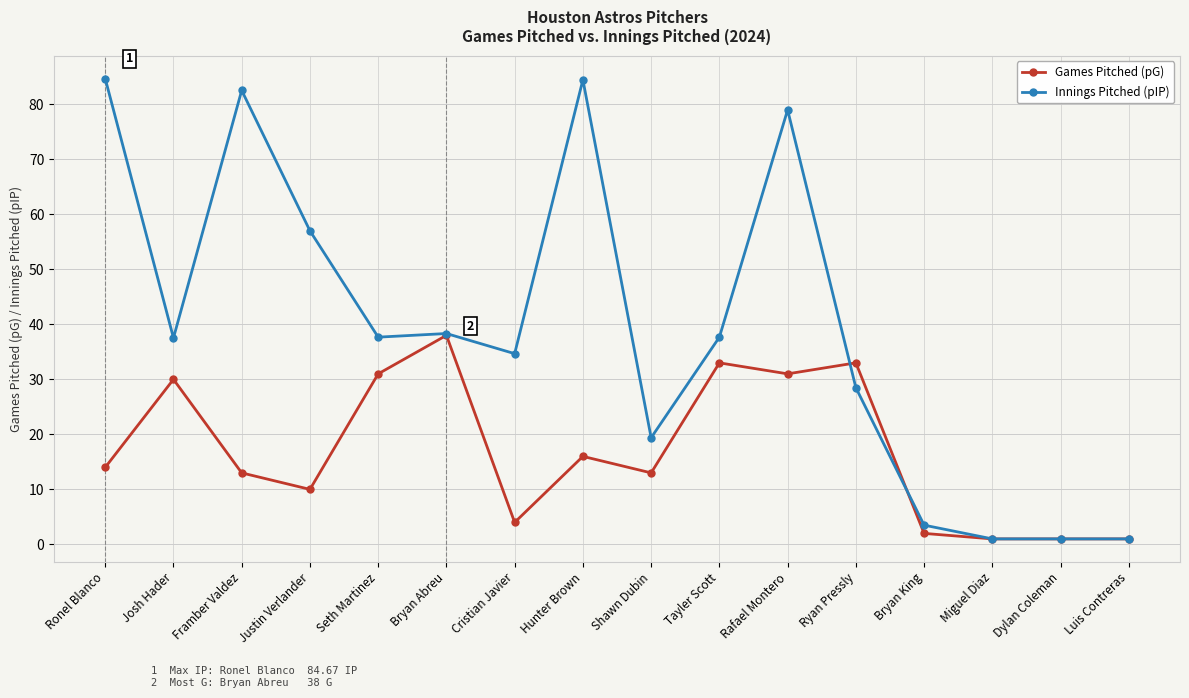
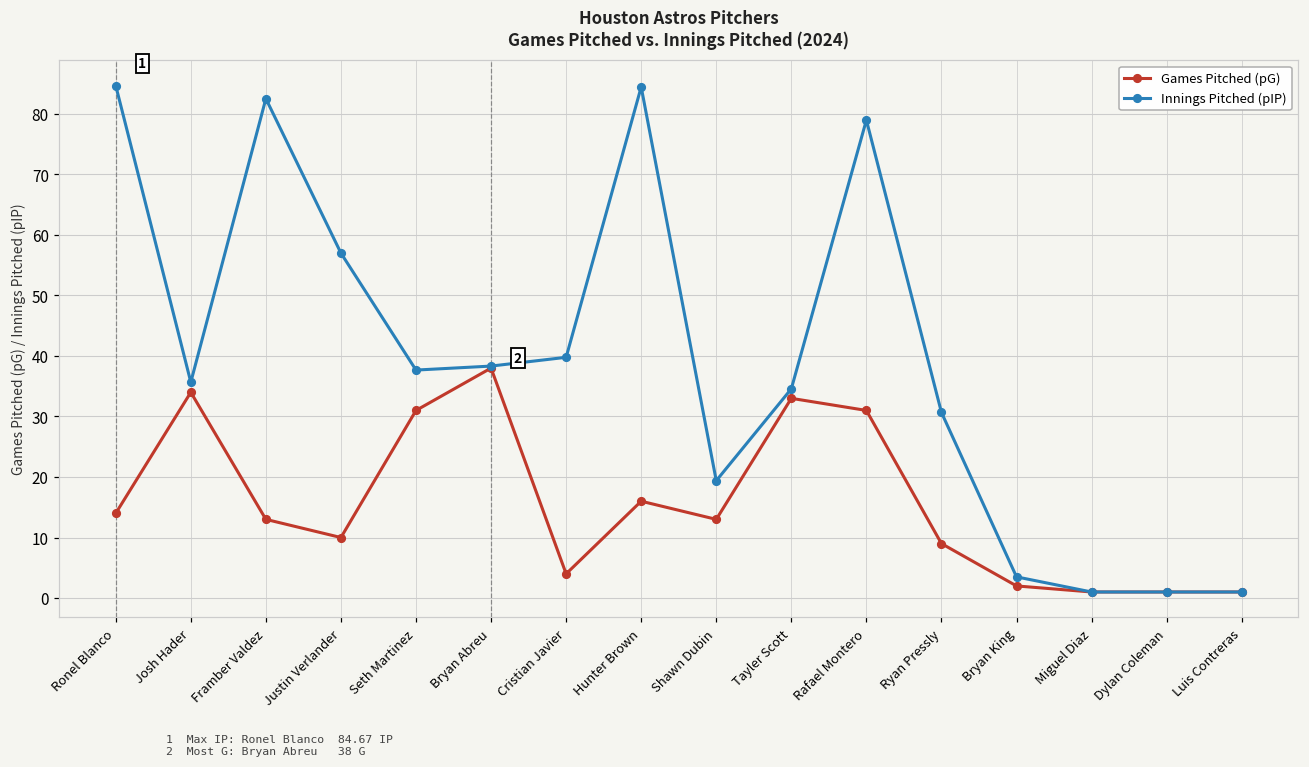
Games Pitched (pG), Josh Hader: 30 -> 34
Innings Pitched (pIP), Josh Hader: 38 -> 36
Innings Pitched (pIP), Cristian Javier: 35 -> 40
Innings Pitched (pIP), Tayler Scott: 38 -> 35
Games Pitched (pG), Ryan Pressly: 33 -> 9
Innings Pitched (pIP), Ryan Pressly: 28 -> 31
